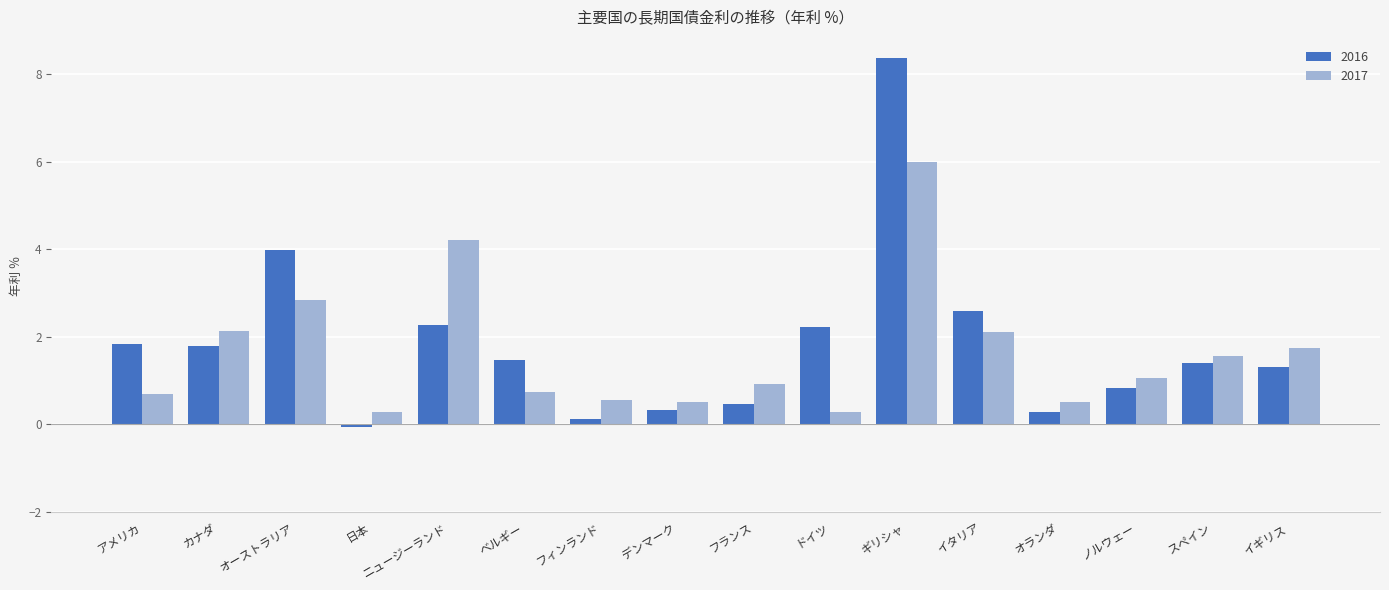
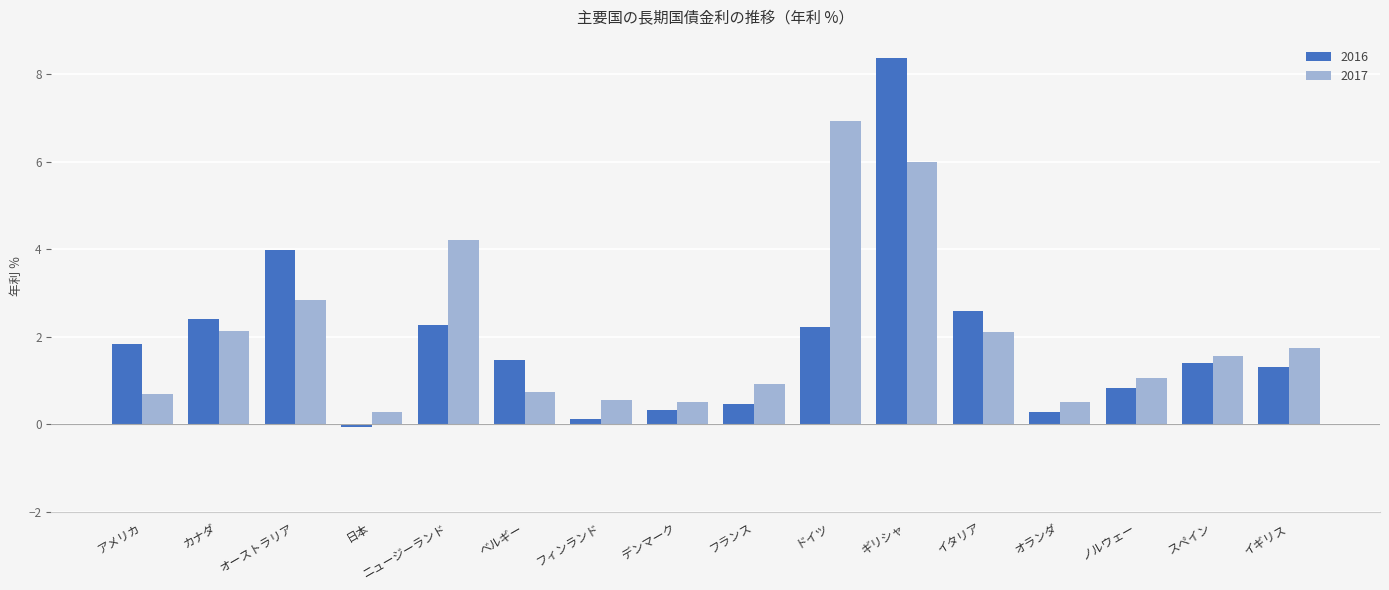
2016, カナダ: 1.8 -> 2.4
2017, ドイツ: 0.3 -> 6.9
